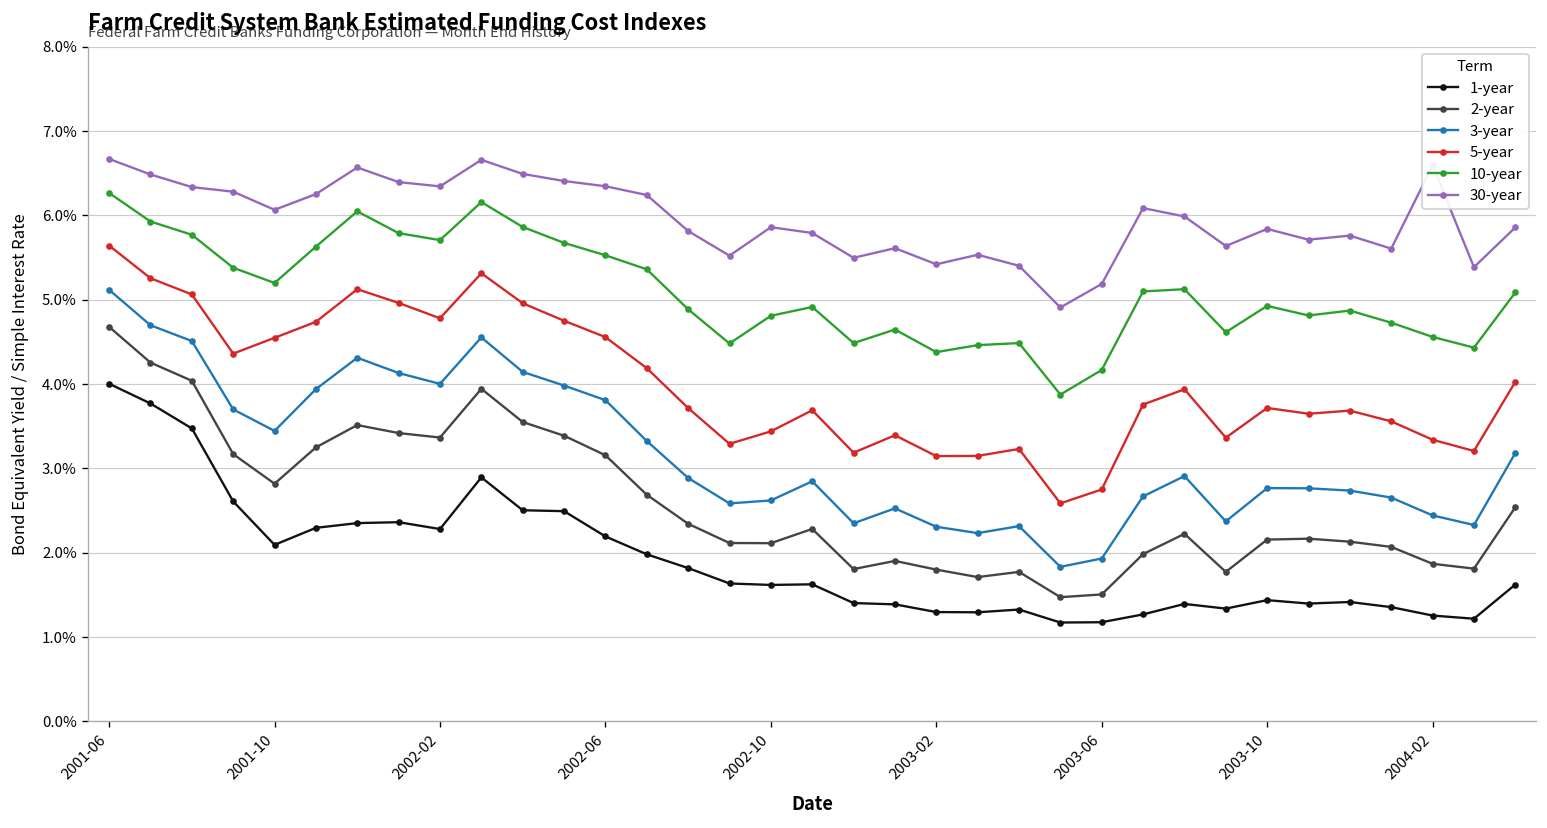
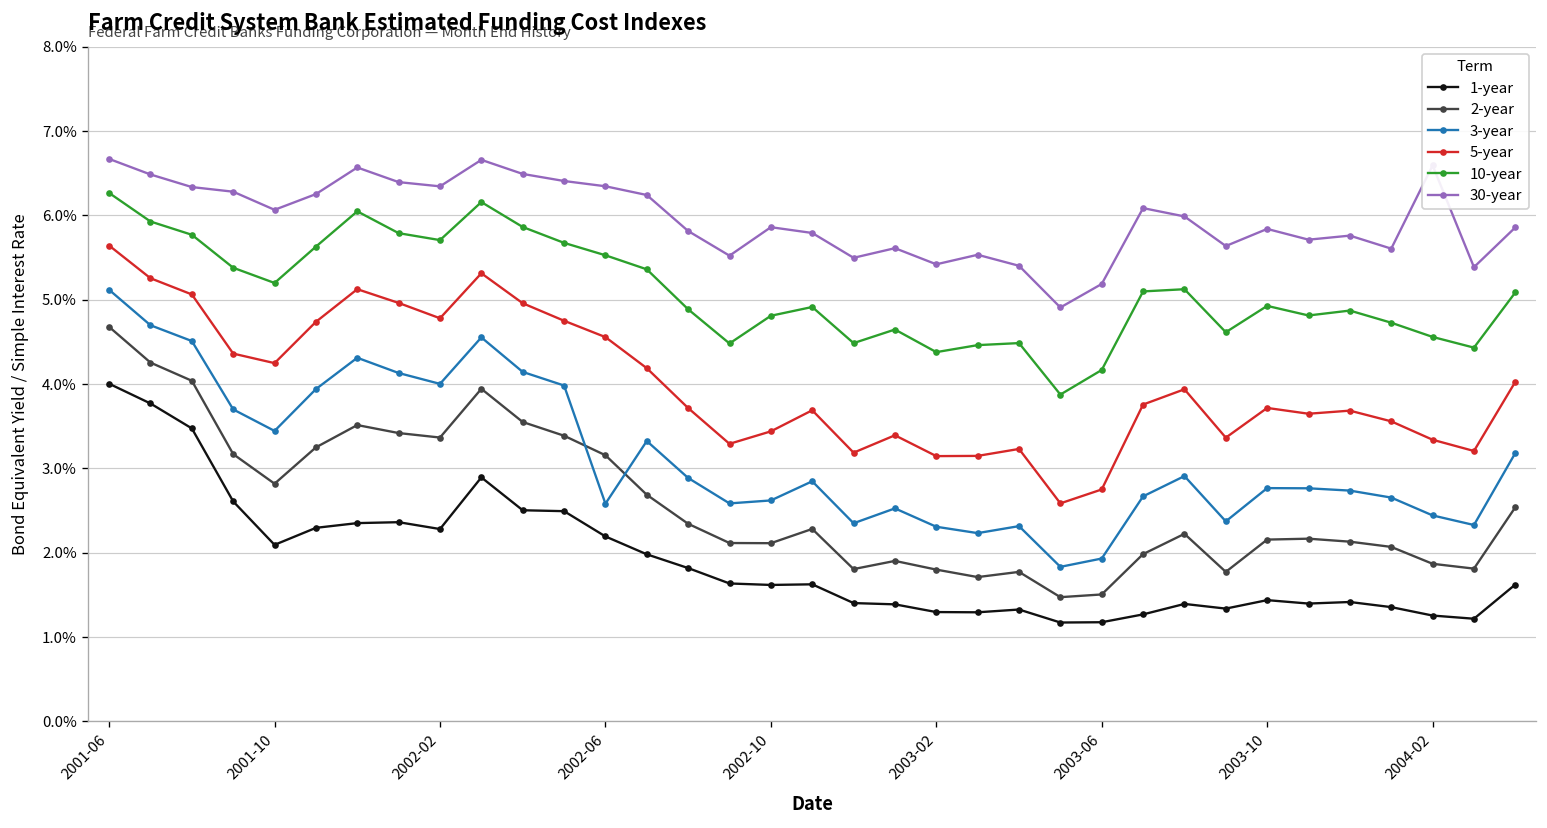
5-year, 2001-10: 4.5% -> 4.2%
3-year, 2002-06: 3.8% -> 2.6%
